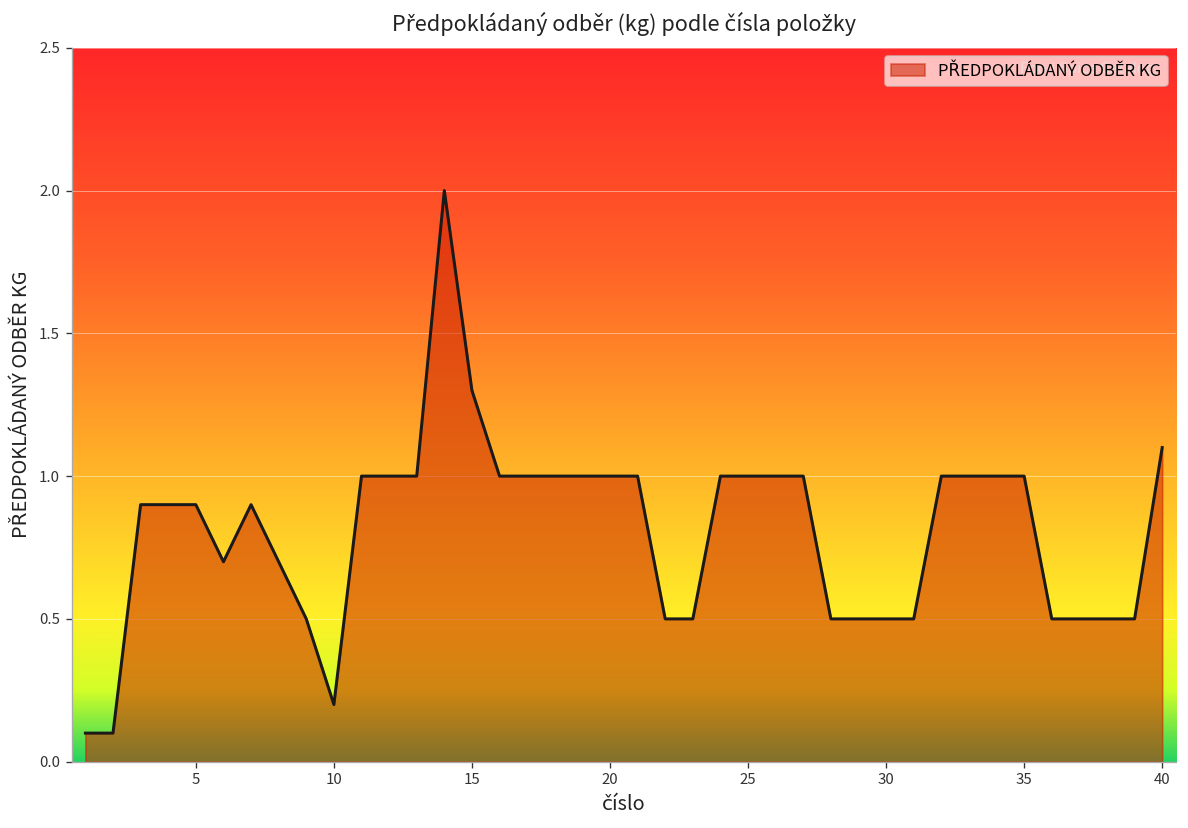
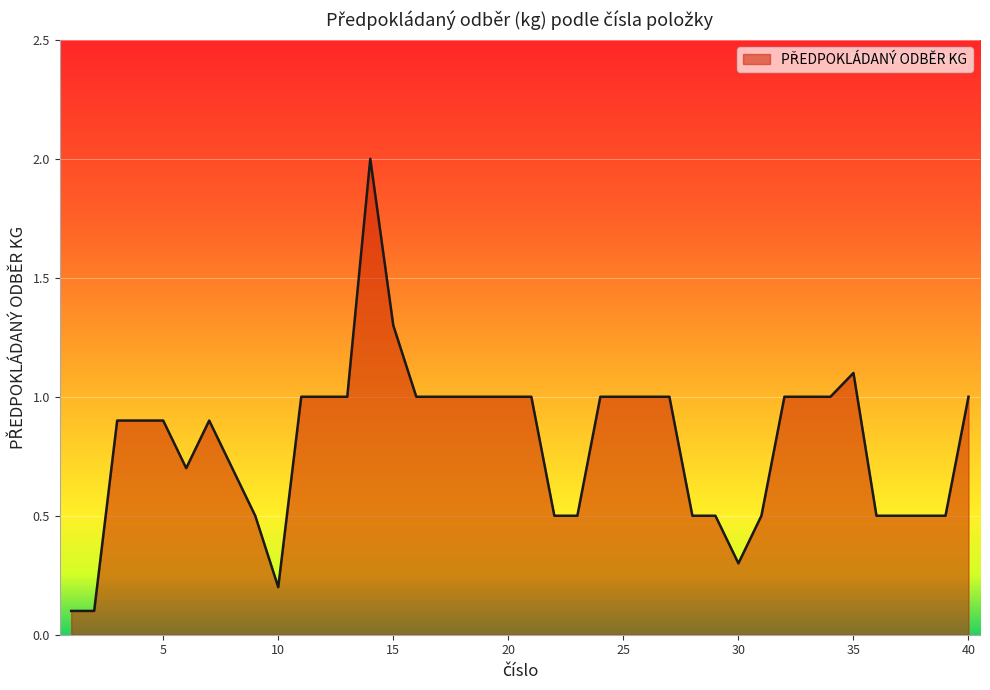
30: 0.5 -> 0.3
35: 1.0 -> 1.1
40: 1.1 -> 1.0
